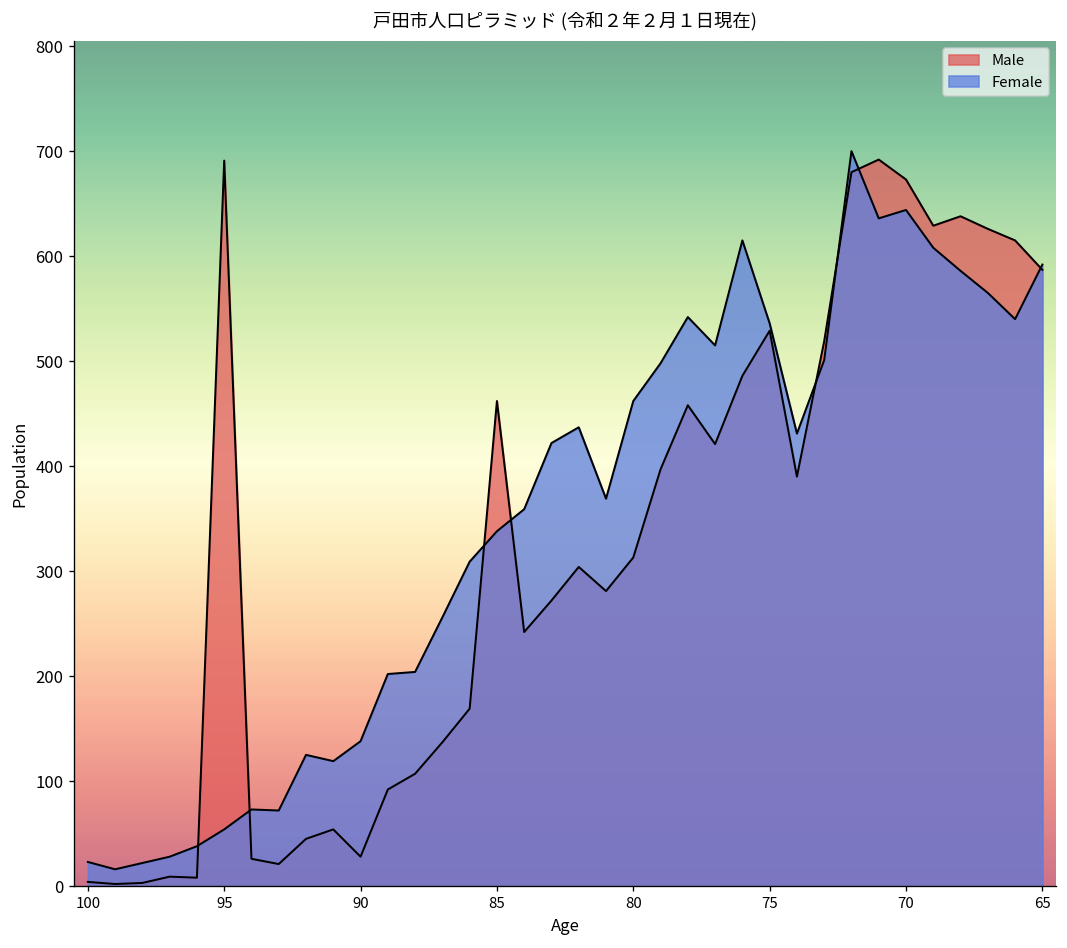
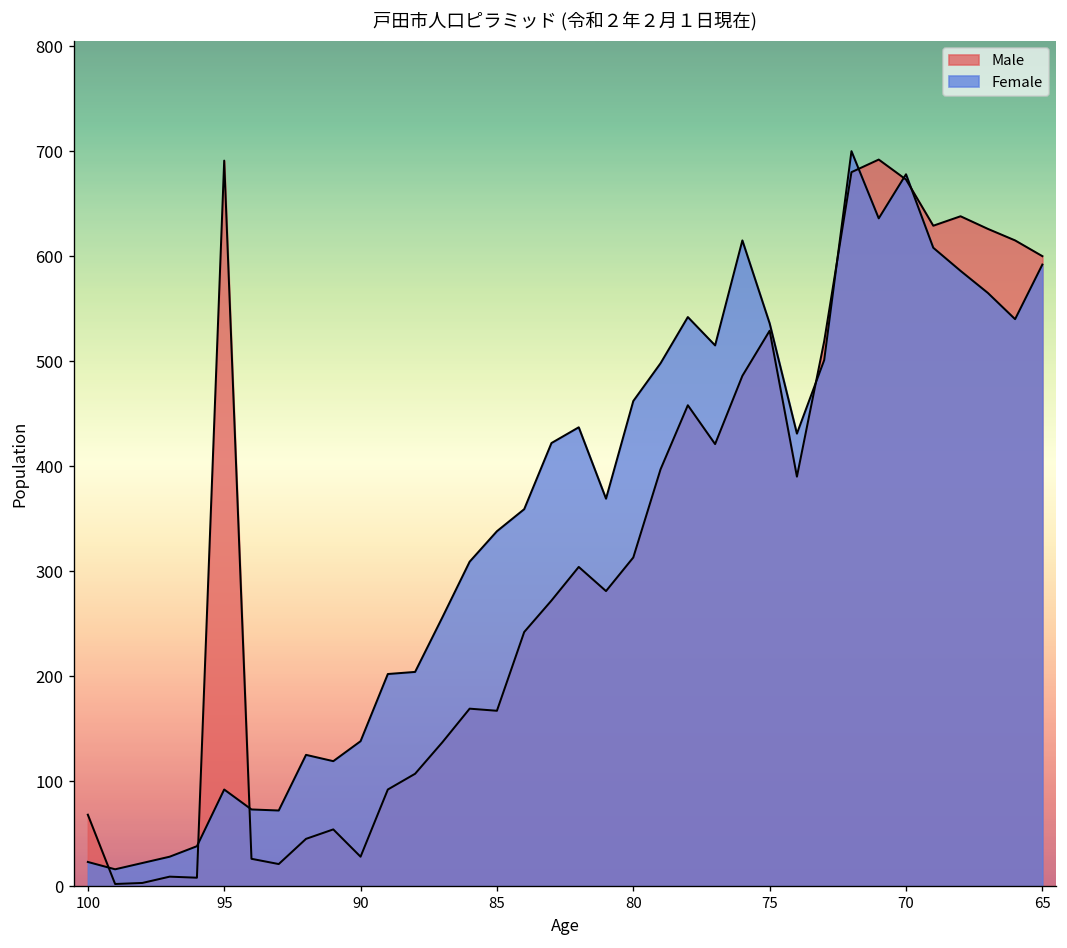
Male, 100: 0 -> 70
Female, 95: 50 -> 90
Male, 85: 460 -> 170
Female, 70: 640 -> 680
Male, 65: 590 -> 600
